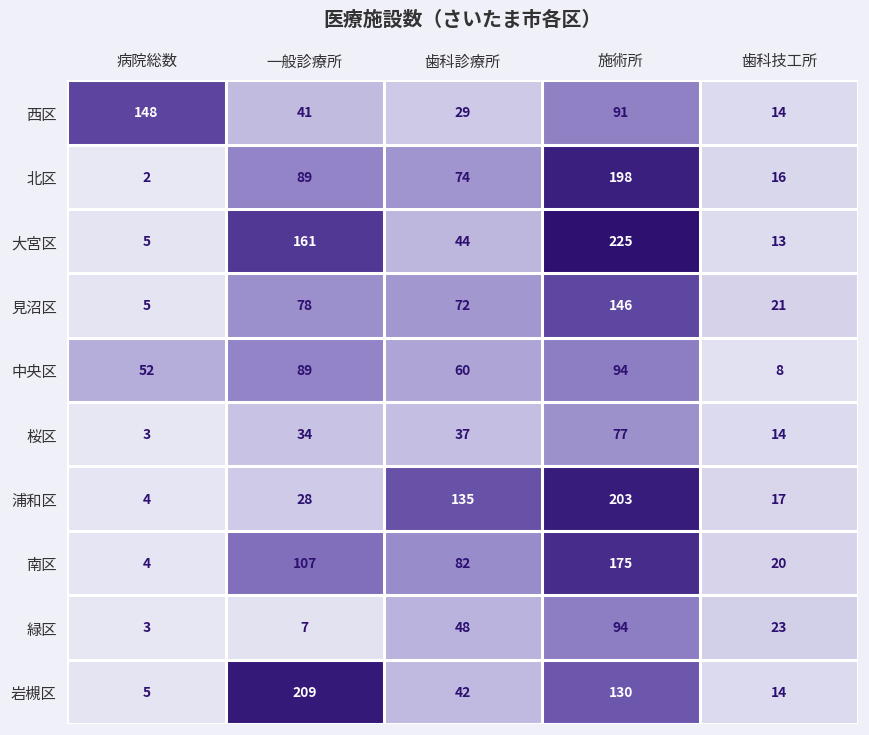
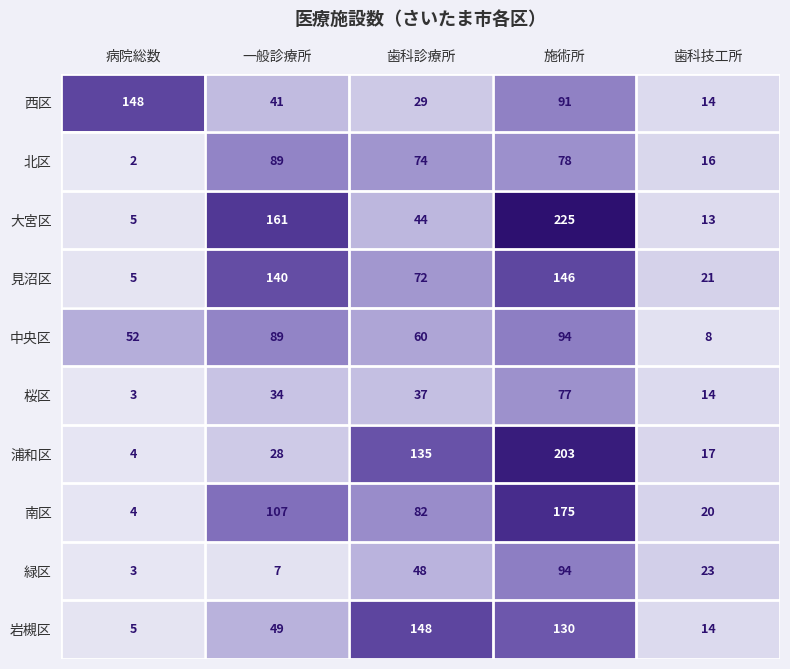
北区, 施術所: 198 -> 78
見沼区, 一般診療所: 78 -> 140
岩槻区, 一般診療所: 209 -> 49
岩槻区, 歯科診療所: 42 -> 148
